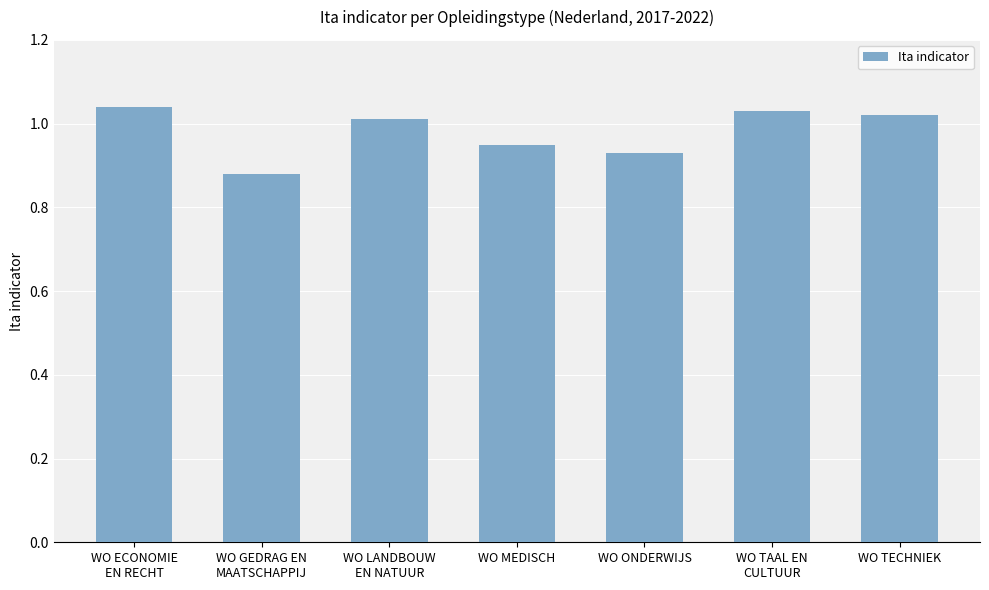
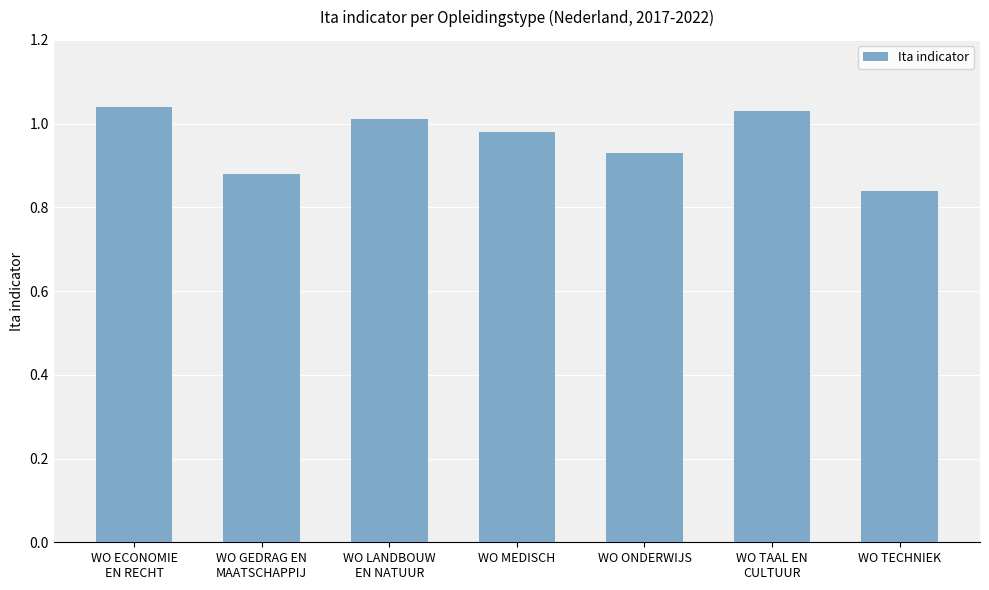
WO MEDISCH: 0.95 -> 0.98
WO TECHNIEK: 1.02 -> 0.84
